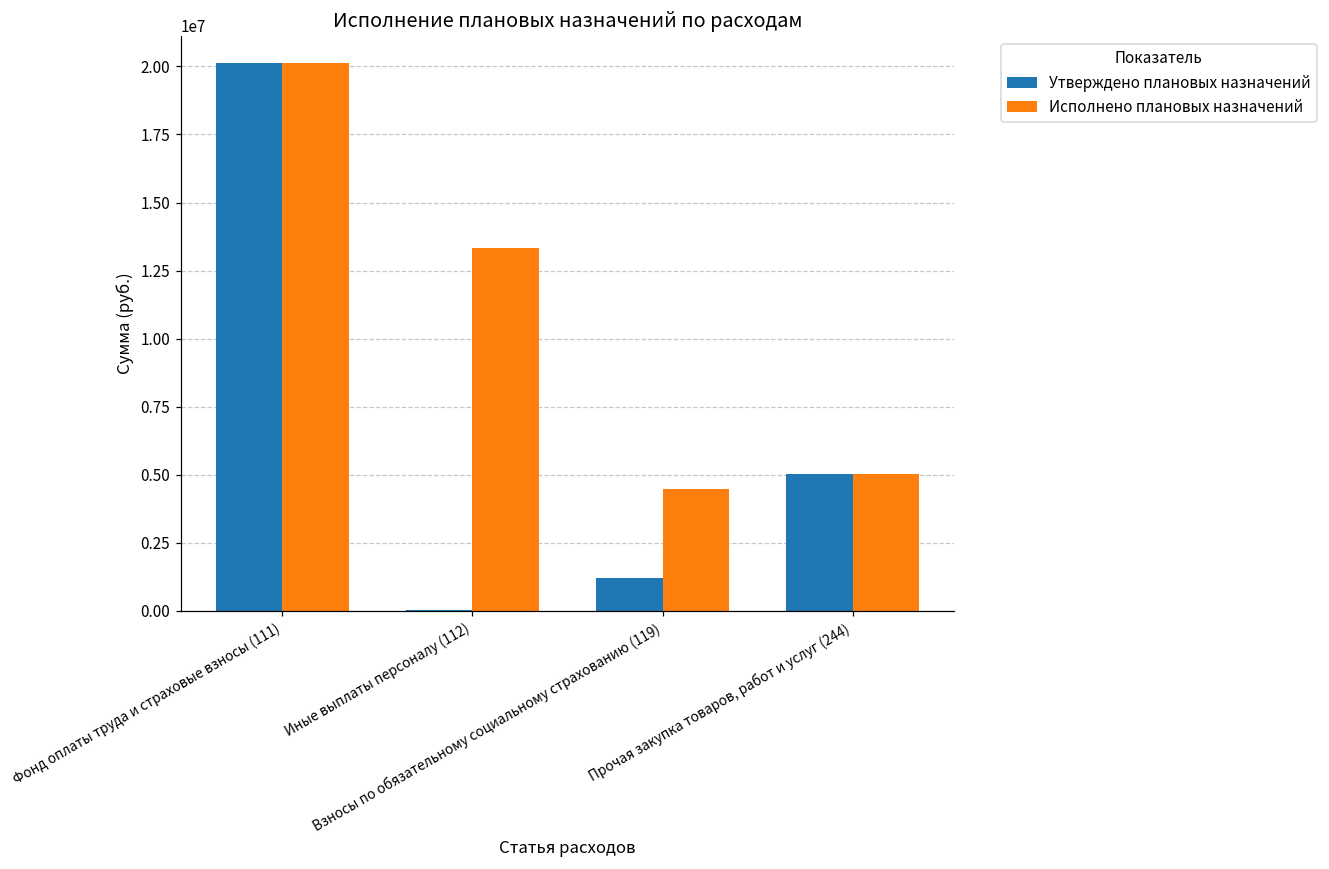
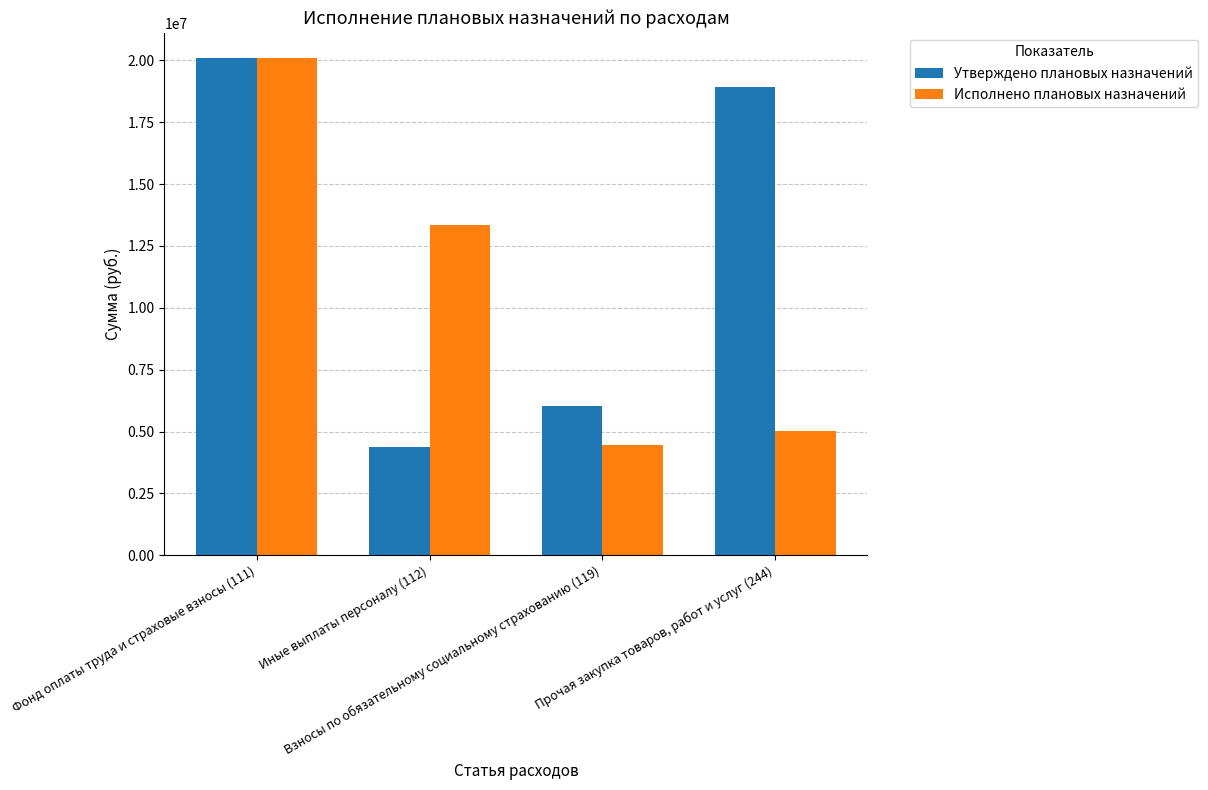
Утверждено плановых назначений, Иные выплаты персоналу (112): 0 -> 4400000
Утверждено плановых назначений, Взносы по обязательному социальному страхованию (119): 1200000 -> 6000000
Утверждено плановых назначений, Прочая закупка товаров, работ и услуг (244): 5000000 -> 18900000
